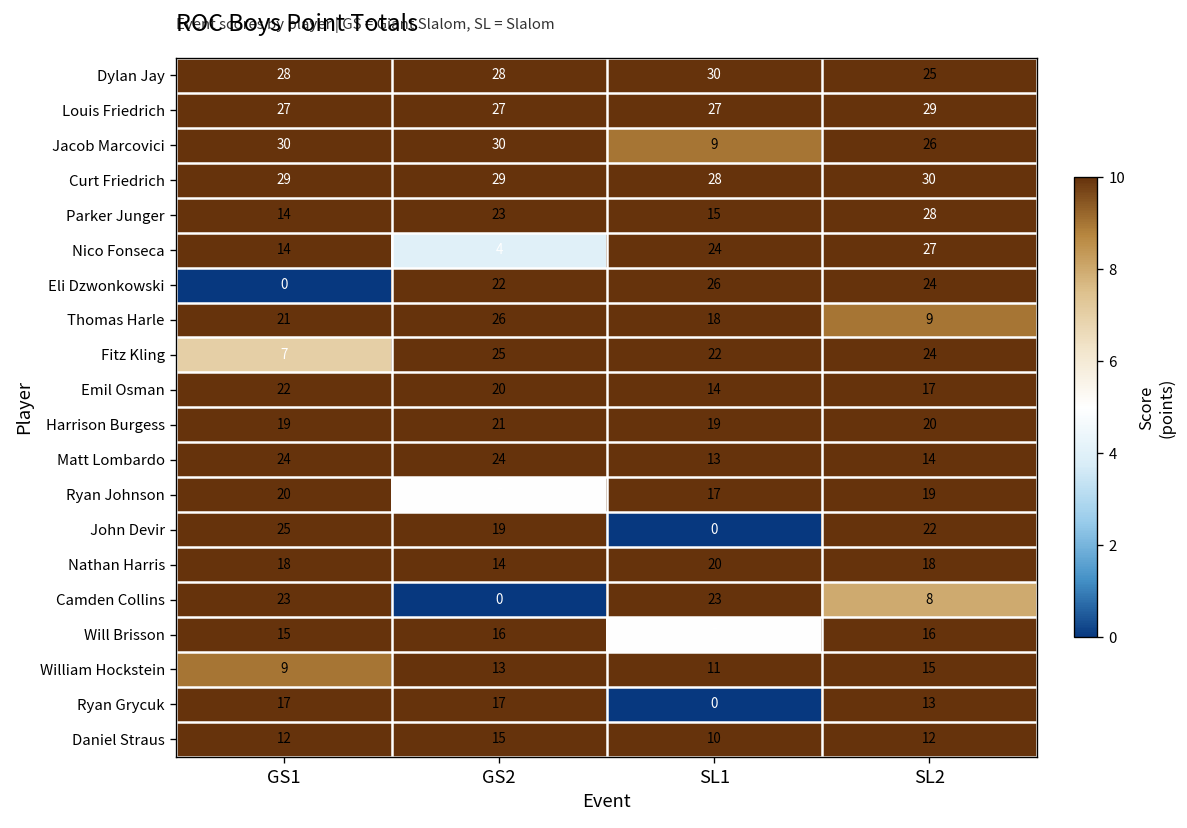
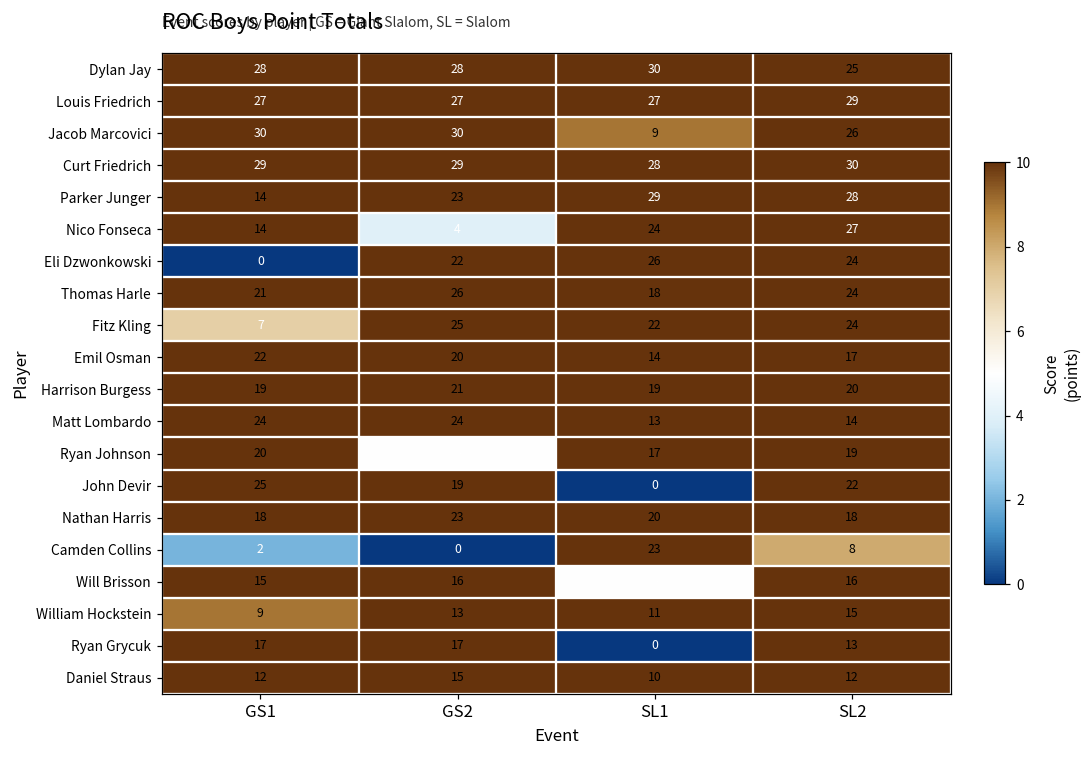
Parker Junger, SL1: 15 -> 29
Thomas Harle, SL2: 9 -> 24
Nathan Harris, GS2: 14 -> 23
Camden Collins, GS1: 23 -> 2
